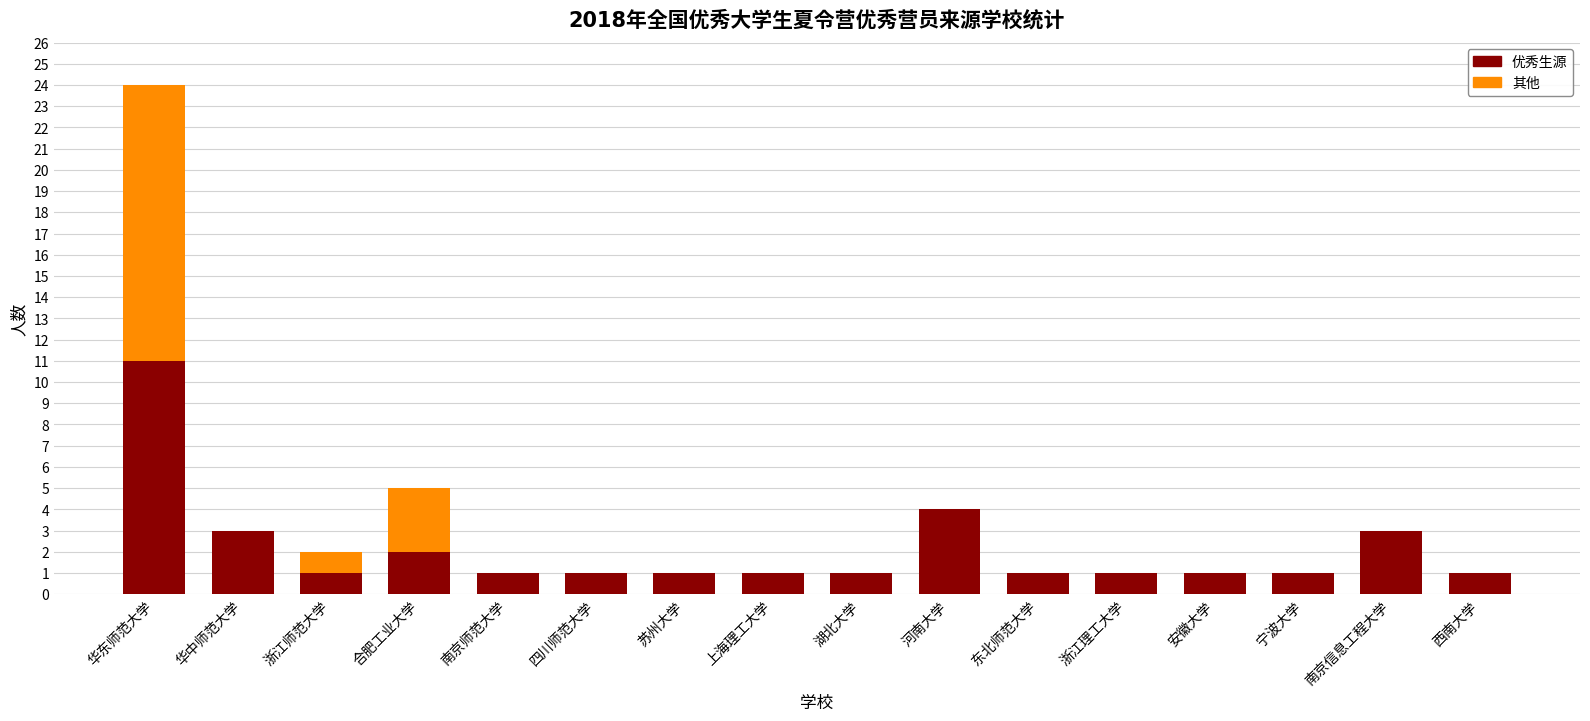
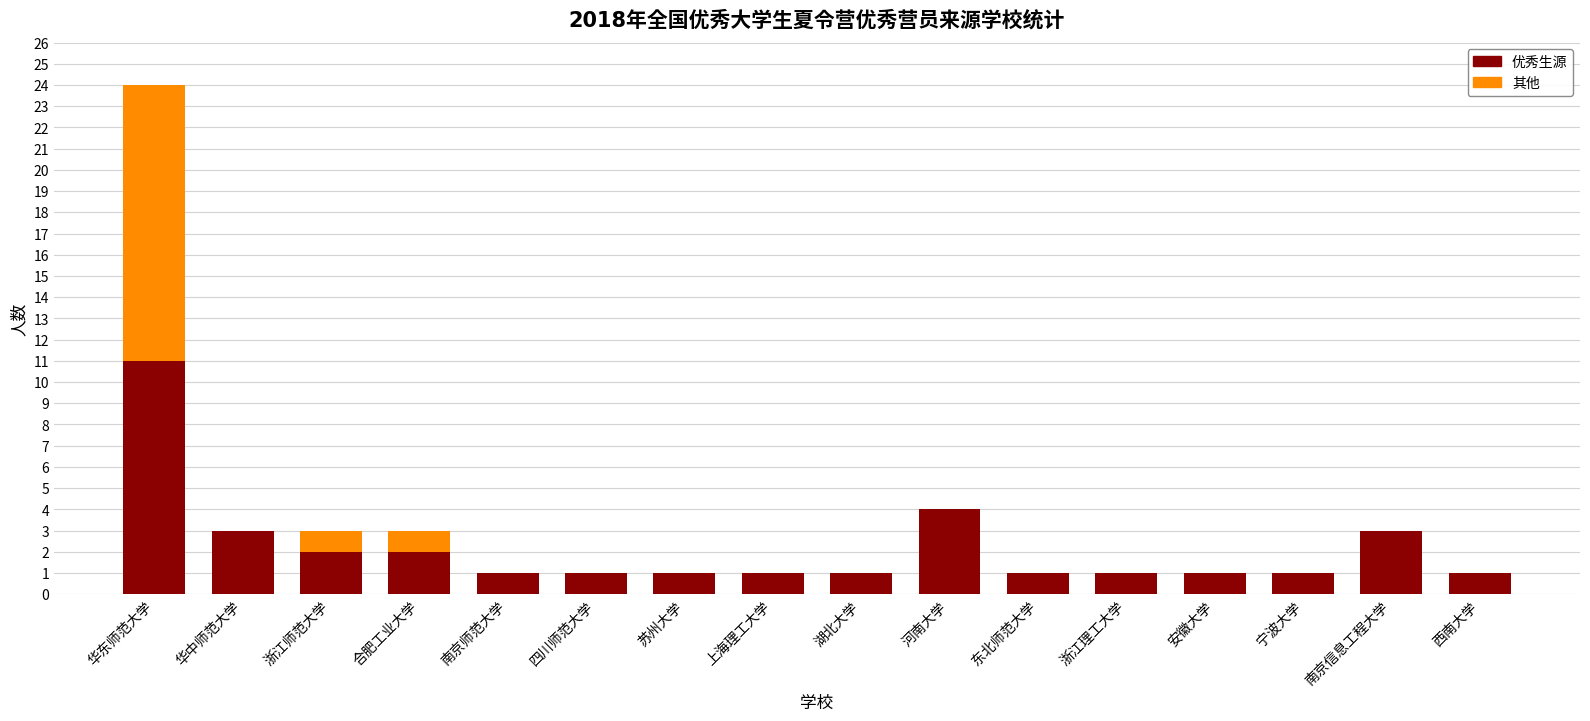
优秀生源, 浙江师范大学: 1 -> 2
其他, 合肥工业大学: 3 -> 1
